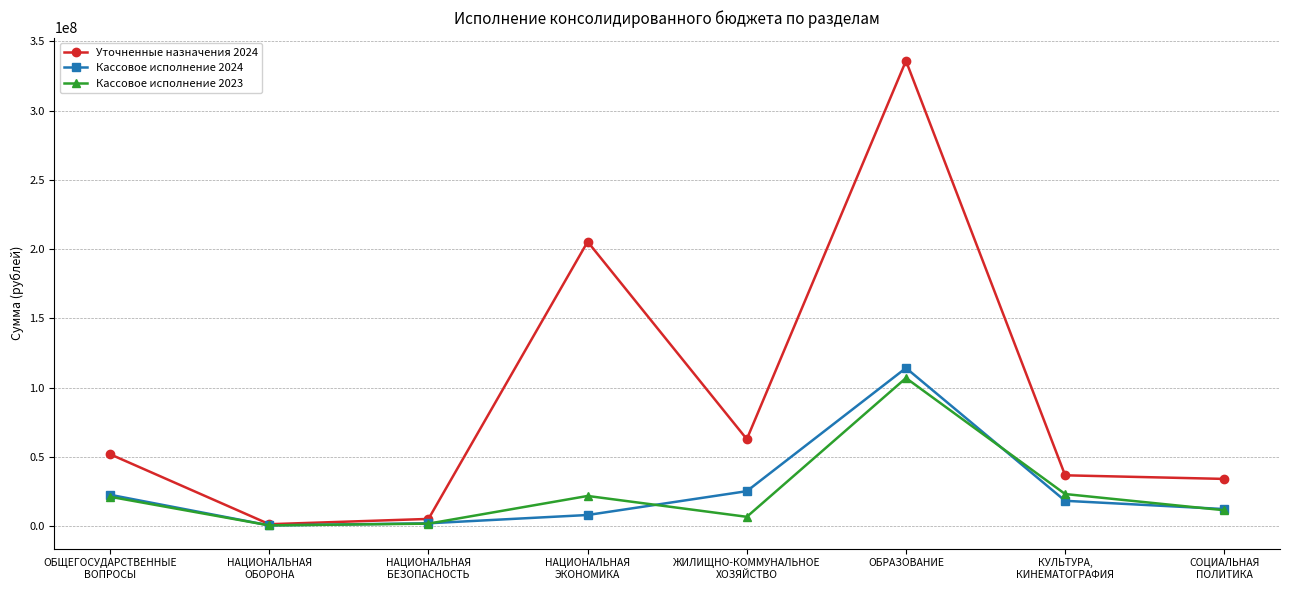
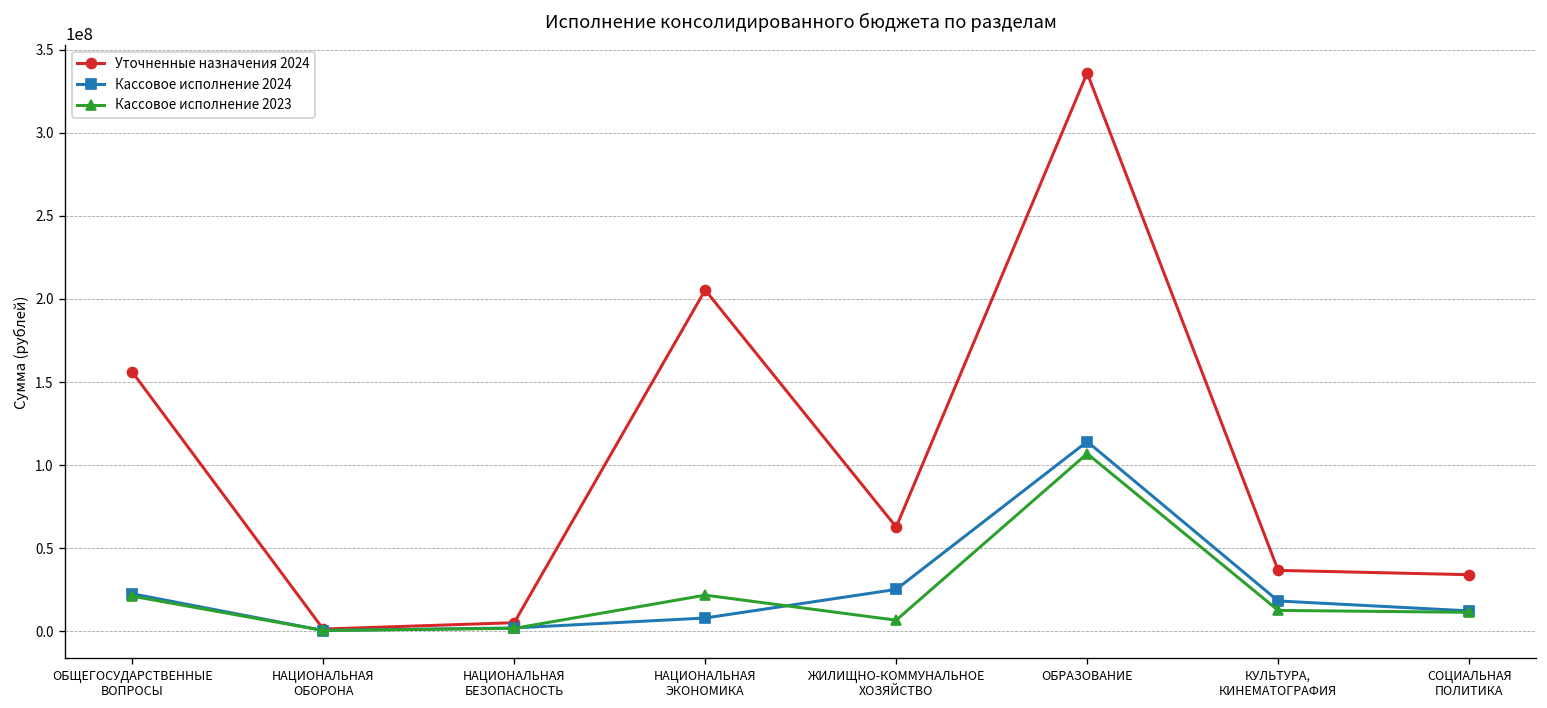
Уточненные назначения 2024, ОБЩЕГОСУДАРСТВЕННЫЕ ВОПРОСЫ: 52000000 -> 156000000
Кассовое исполнение 2023, КУЛЬТУРА, КИНЕМАТОГРАФИЯ: 23000000 -> 13000000
